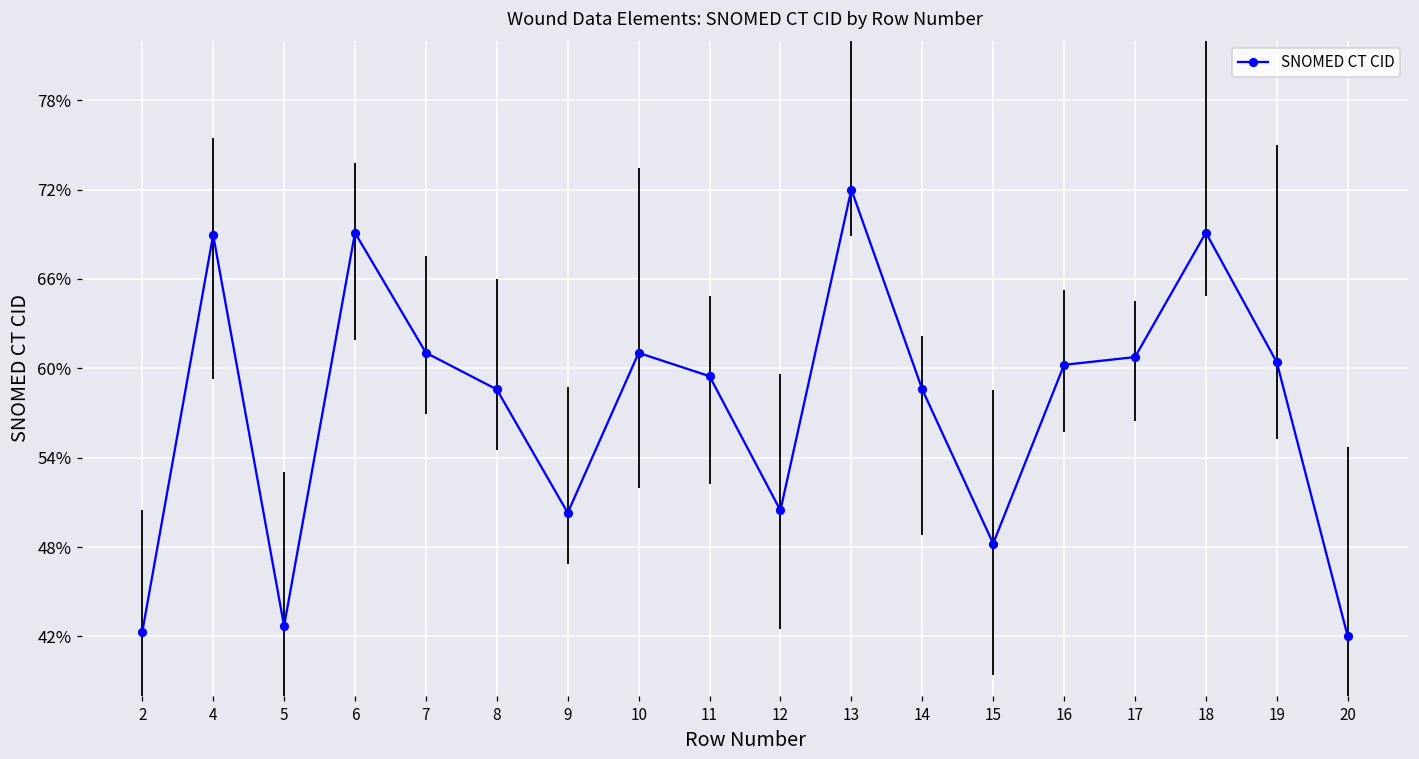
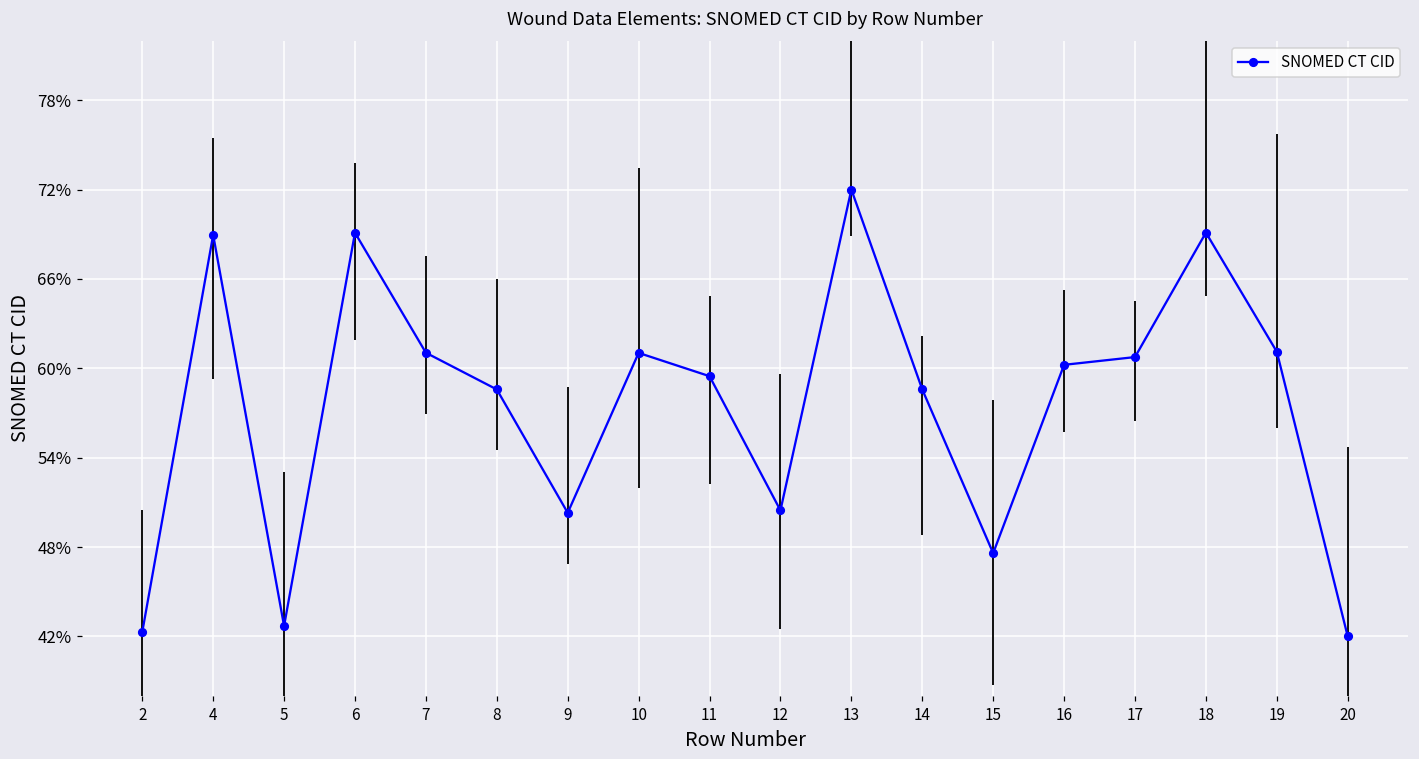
15: 48.2% -> 47.6%
19: 60.4% -> 61.1%
